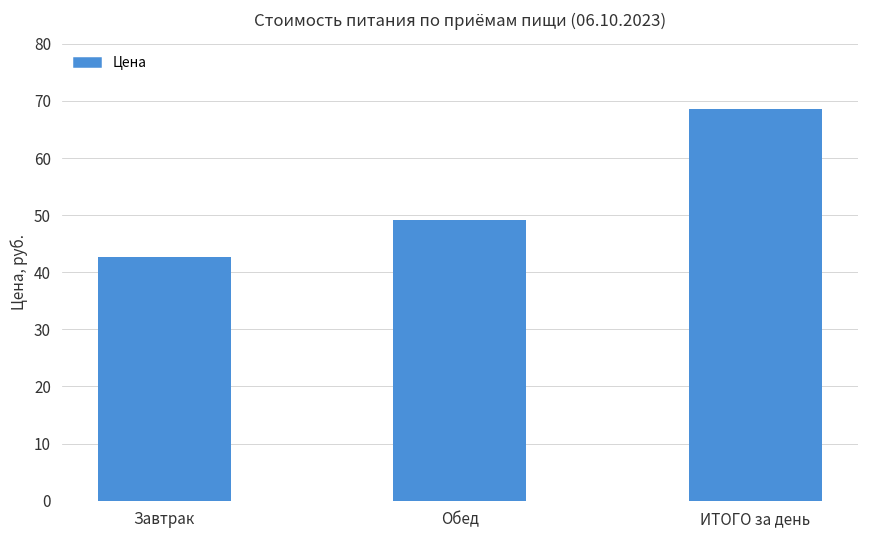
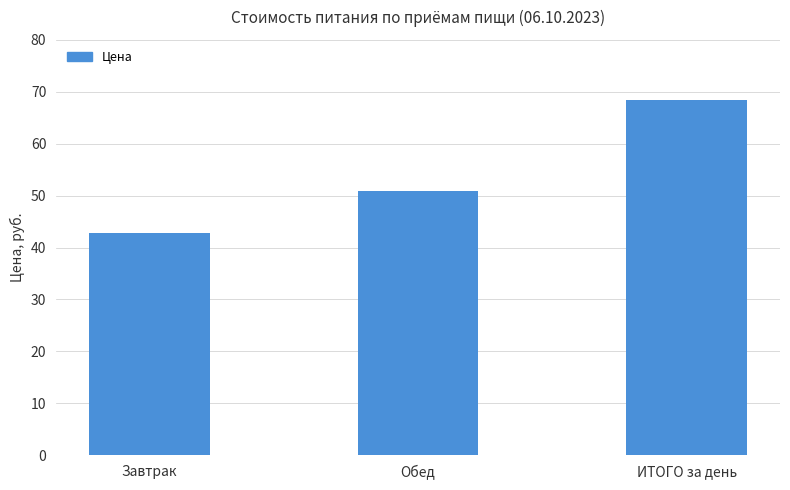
Обед: 49 -> 51
